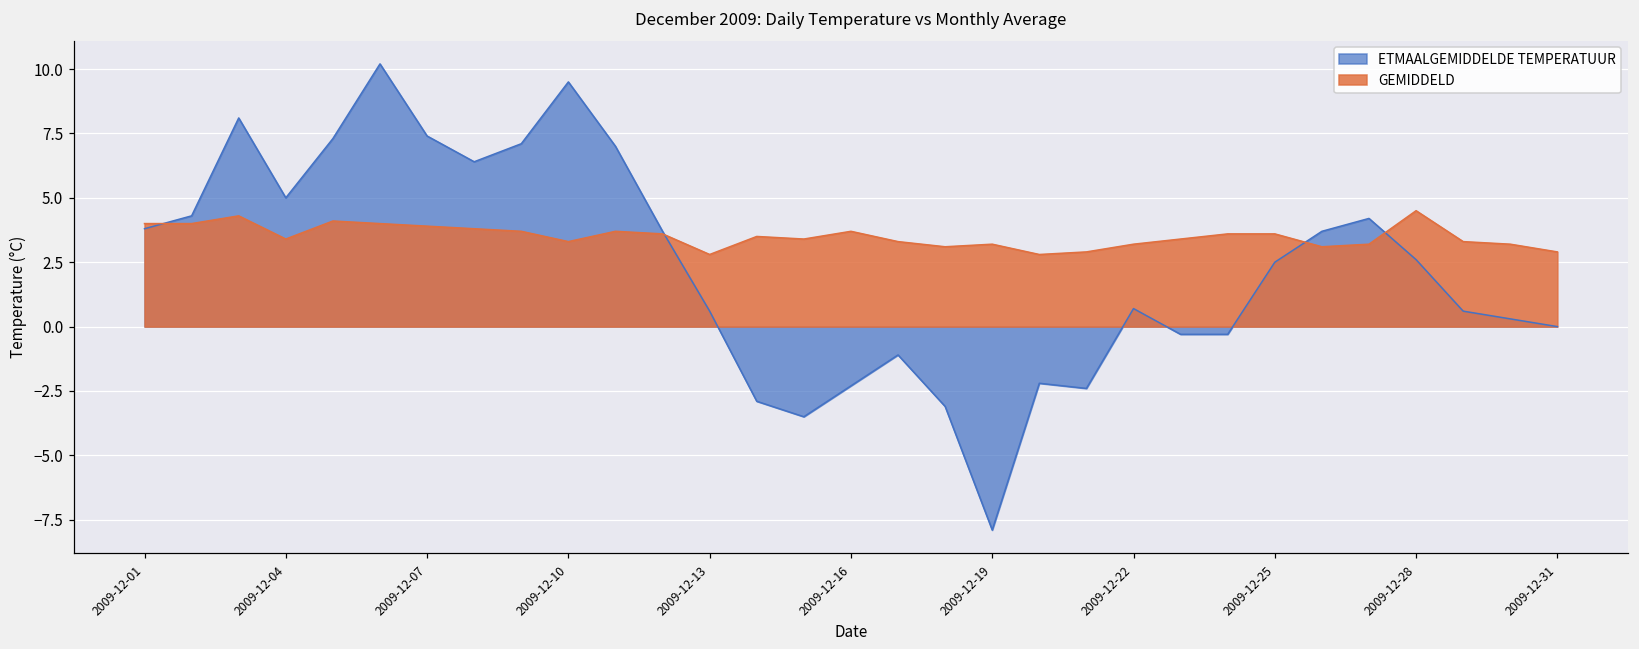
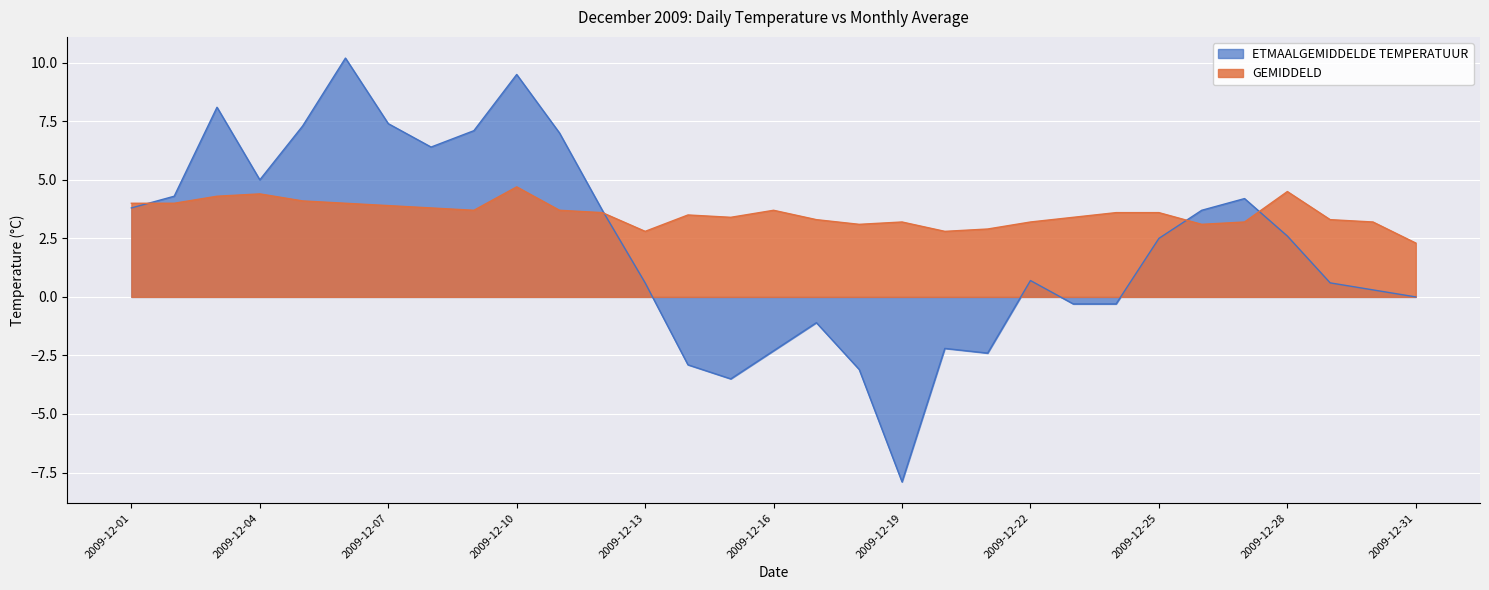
GEMIDDELD, 2009-12-04: 3.4 -> 4.4
GEMIDDELD, 2009-12-10: 3.3 -> 4.7
GEMIDDELD, 2009-12-31: 2.9 -> 2.3
